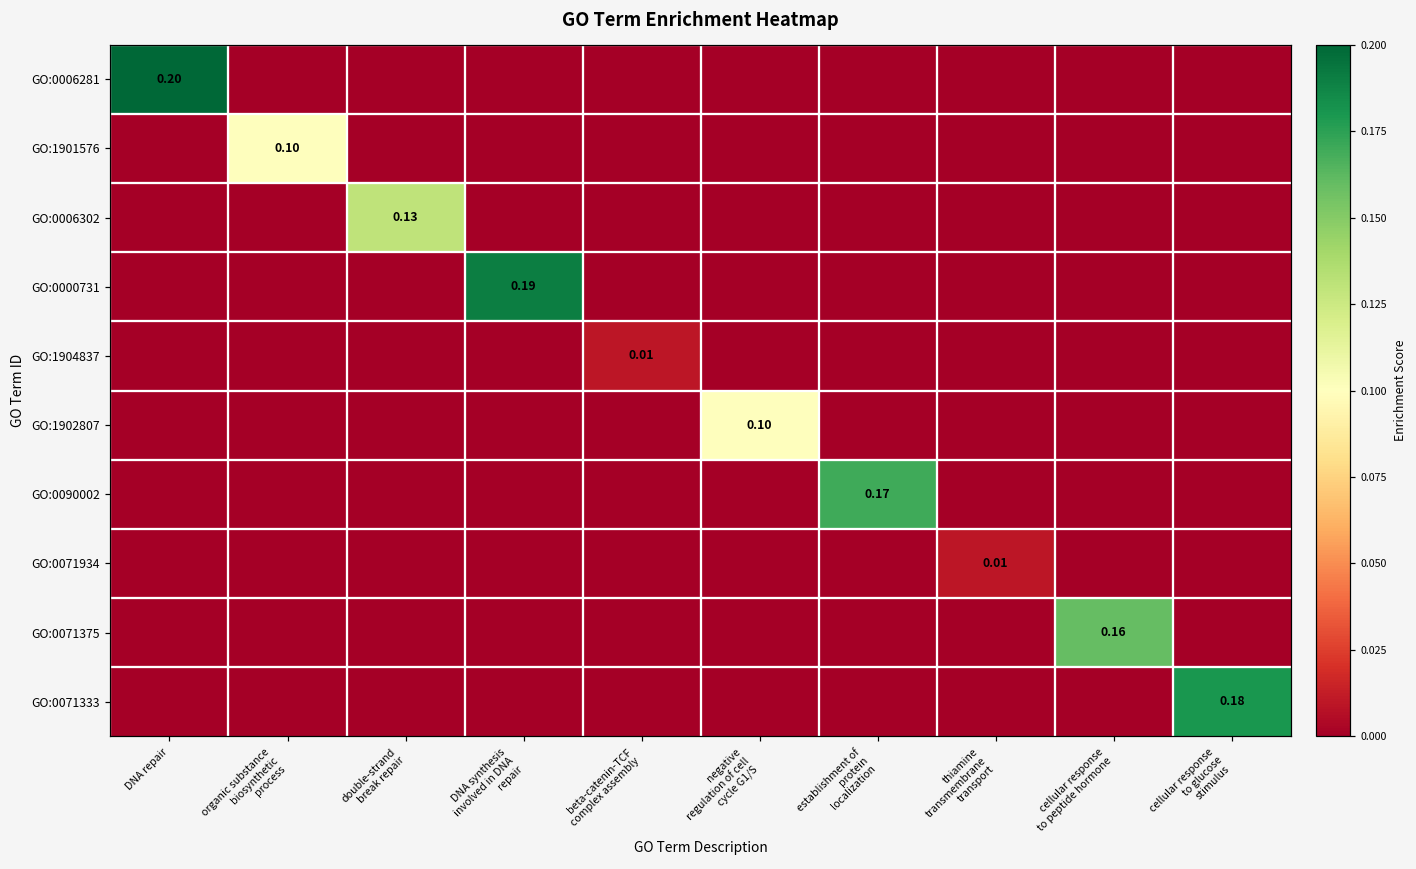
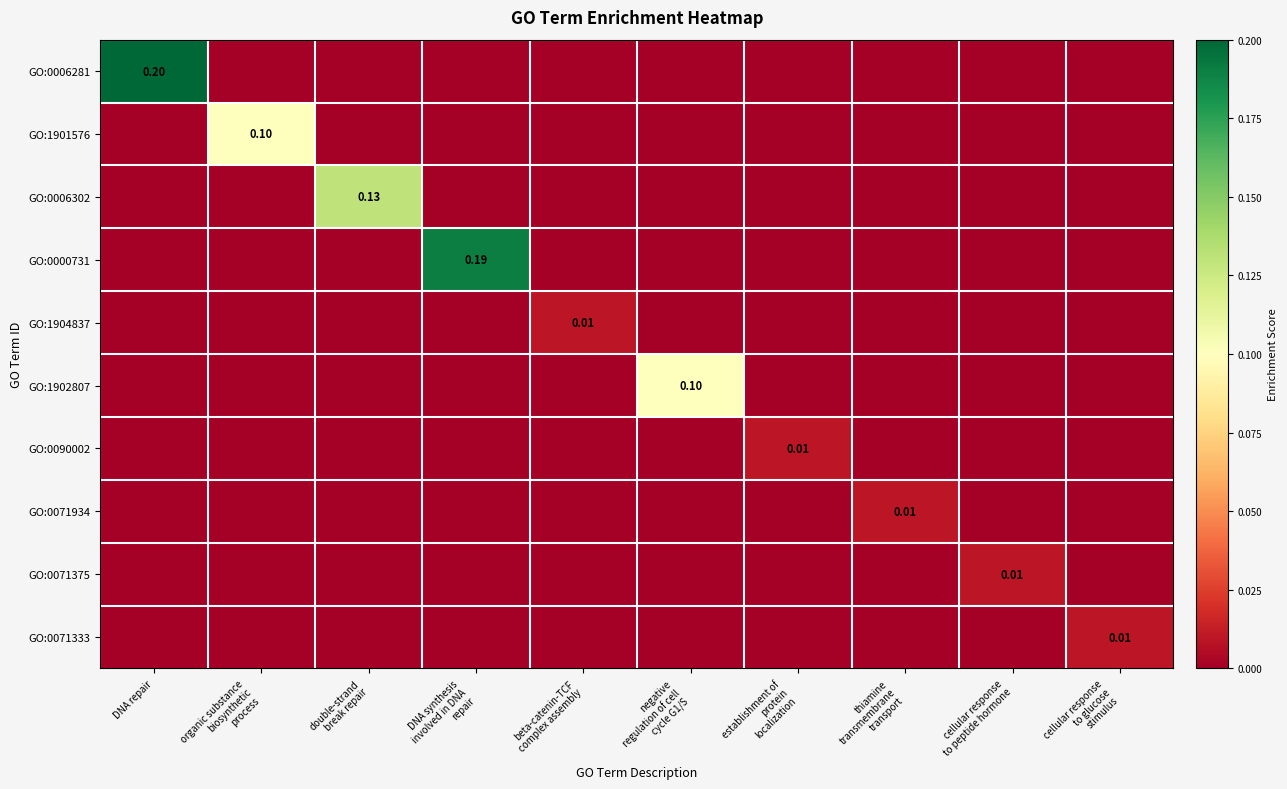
GO:0090002, establishment of protein localization: 0.17 -> 0.01
GO:0071375, cellular response to peptide hormone: 0.16 -> 0.01
GO:0071333, cellular response to glucose stimulus: 0.18 -> 0.01
